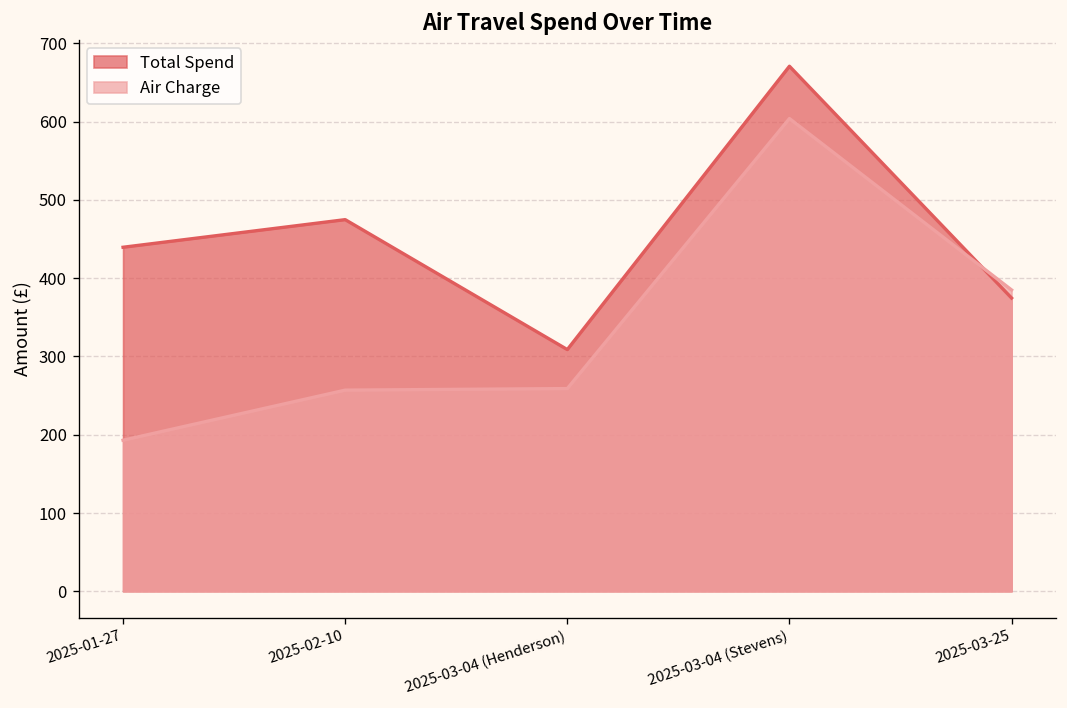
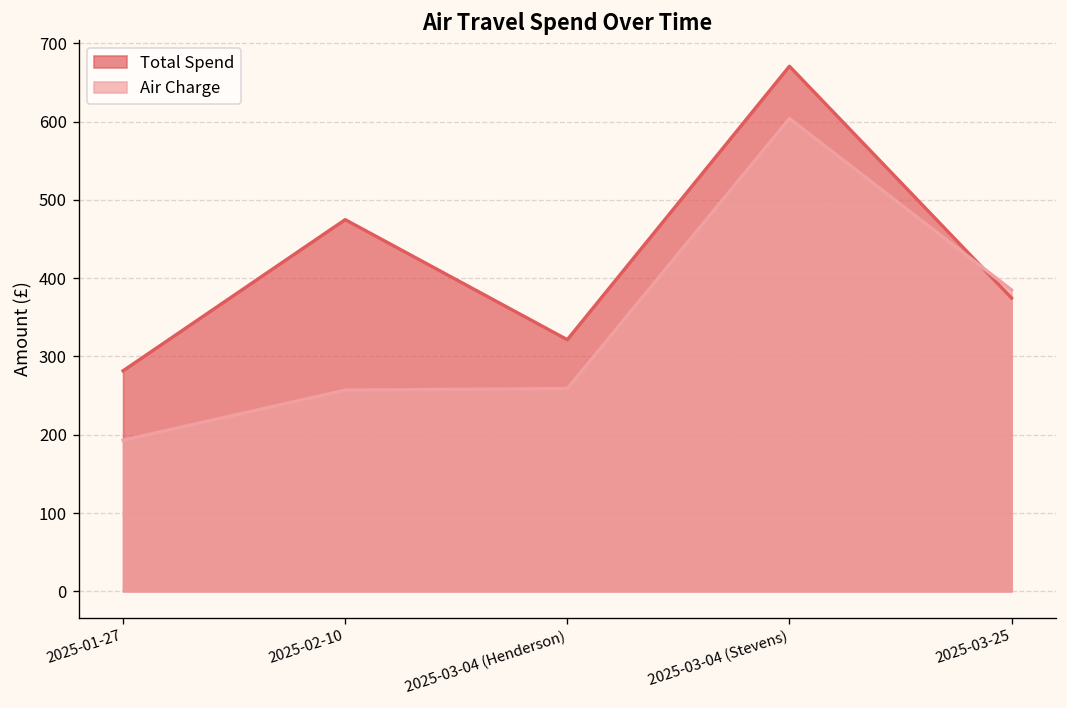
Total Spend, 2025-01-27: 440 -> 280
Total Spend, 2025-03-04 (Henderson): 310 -> 320
